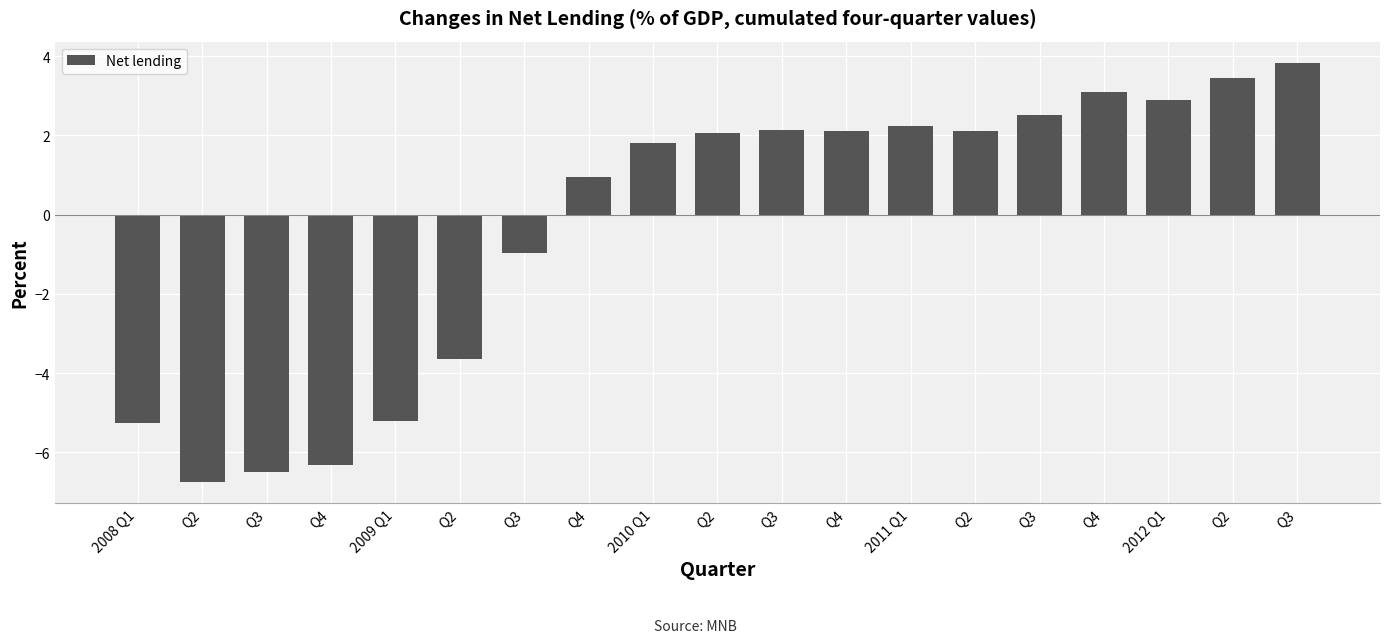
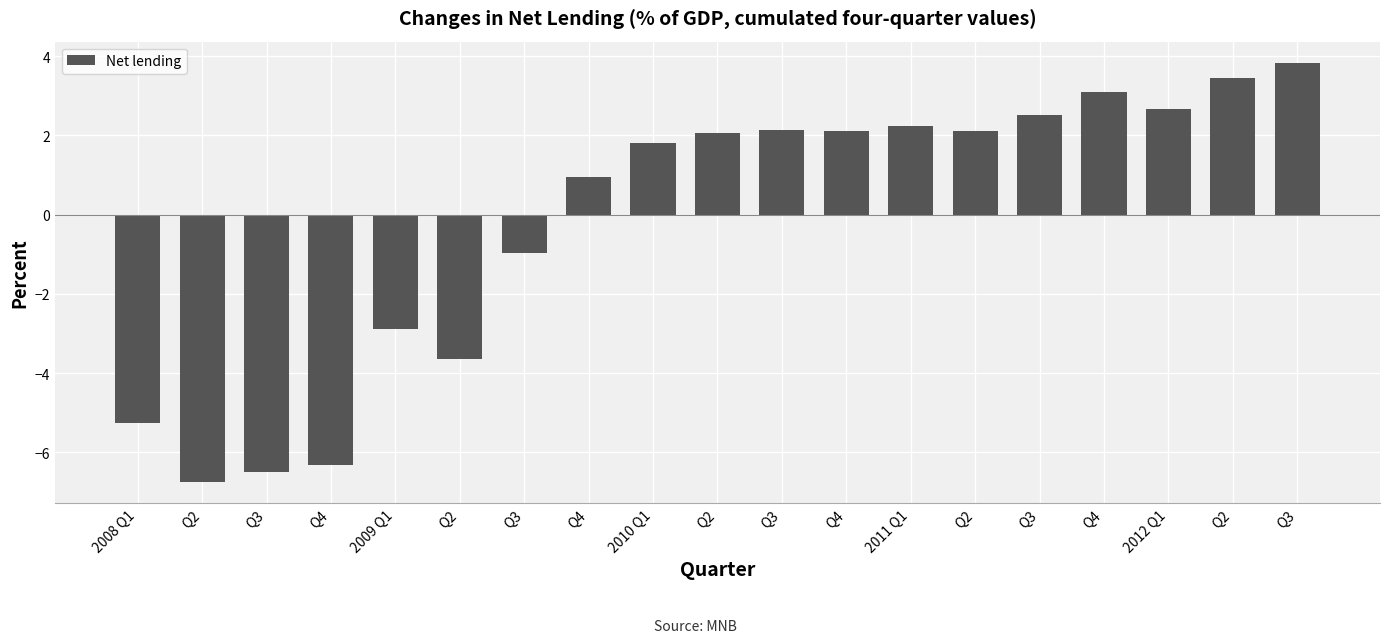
2009 Q1: -5.2 -> -2.9
2012 Q1: 2.9 -> 2.7
